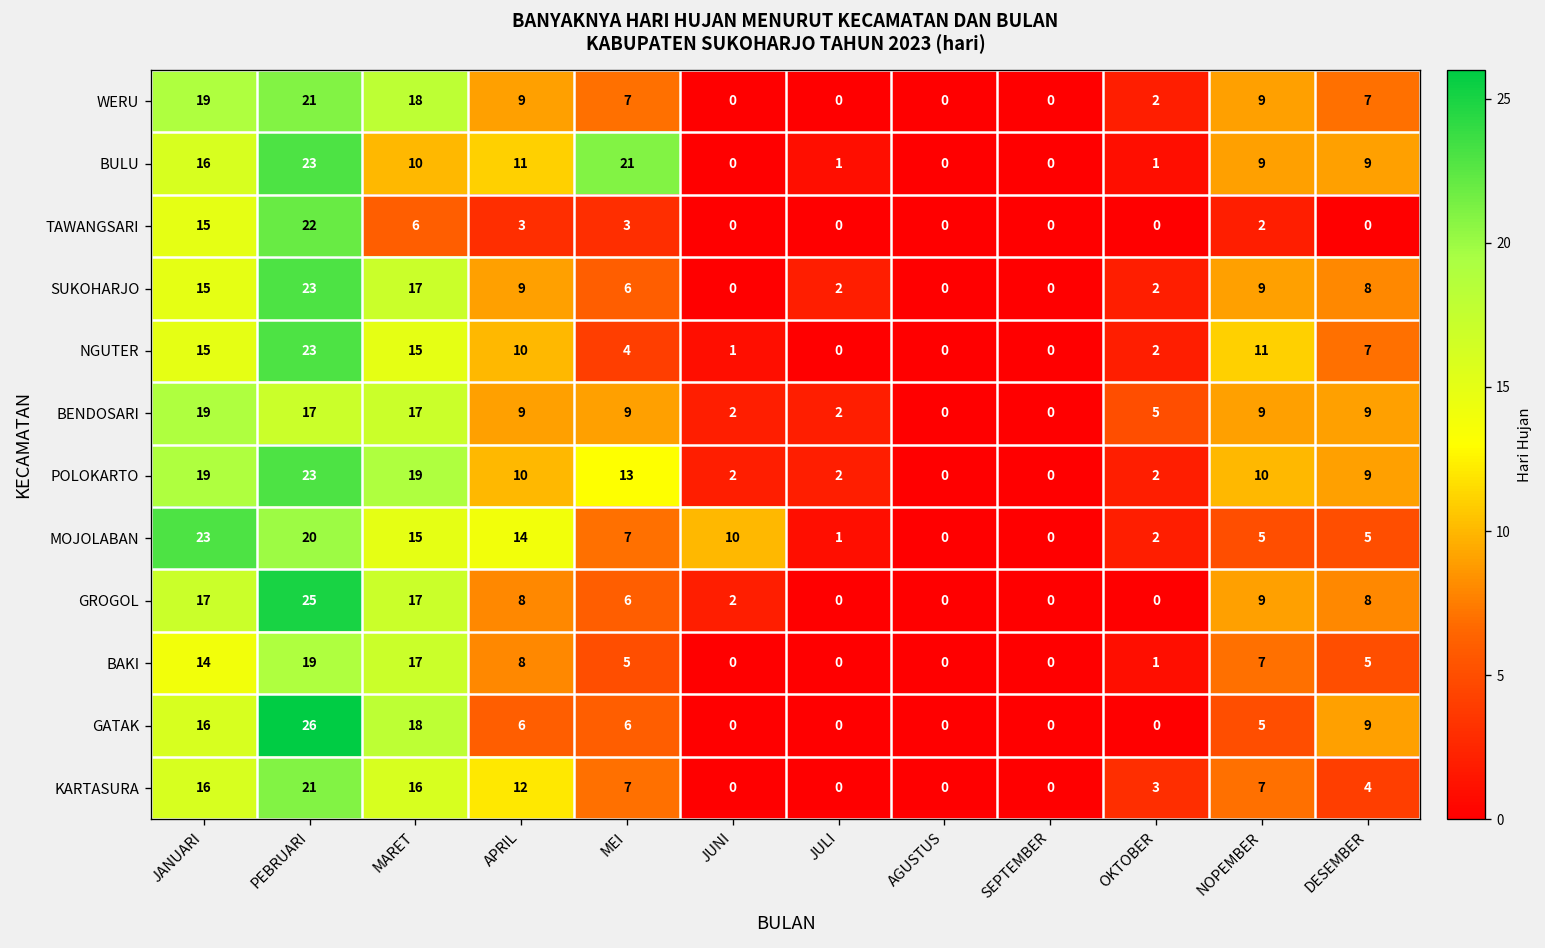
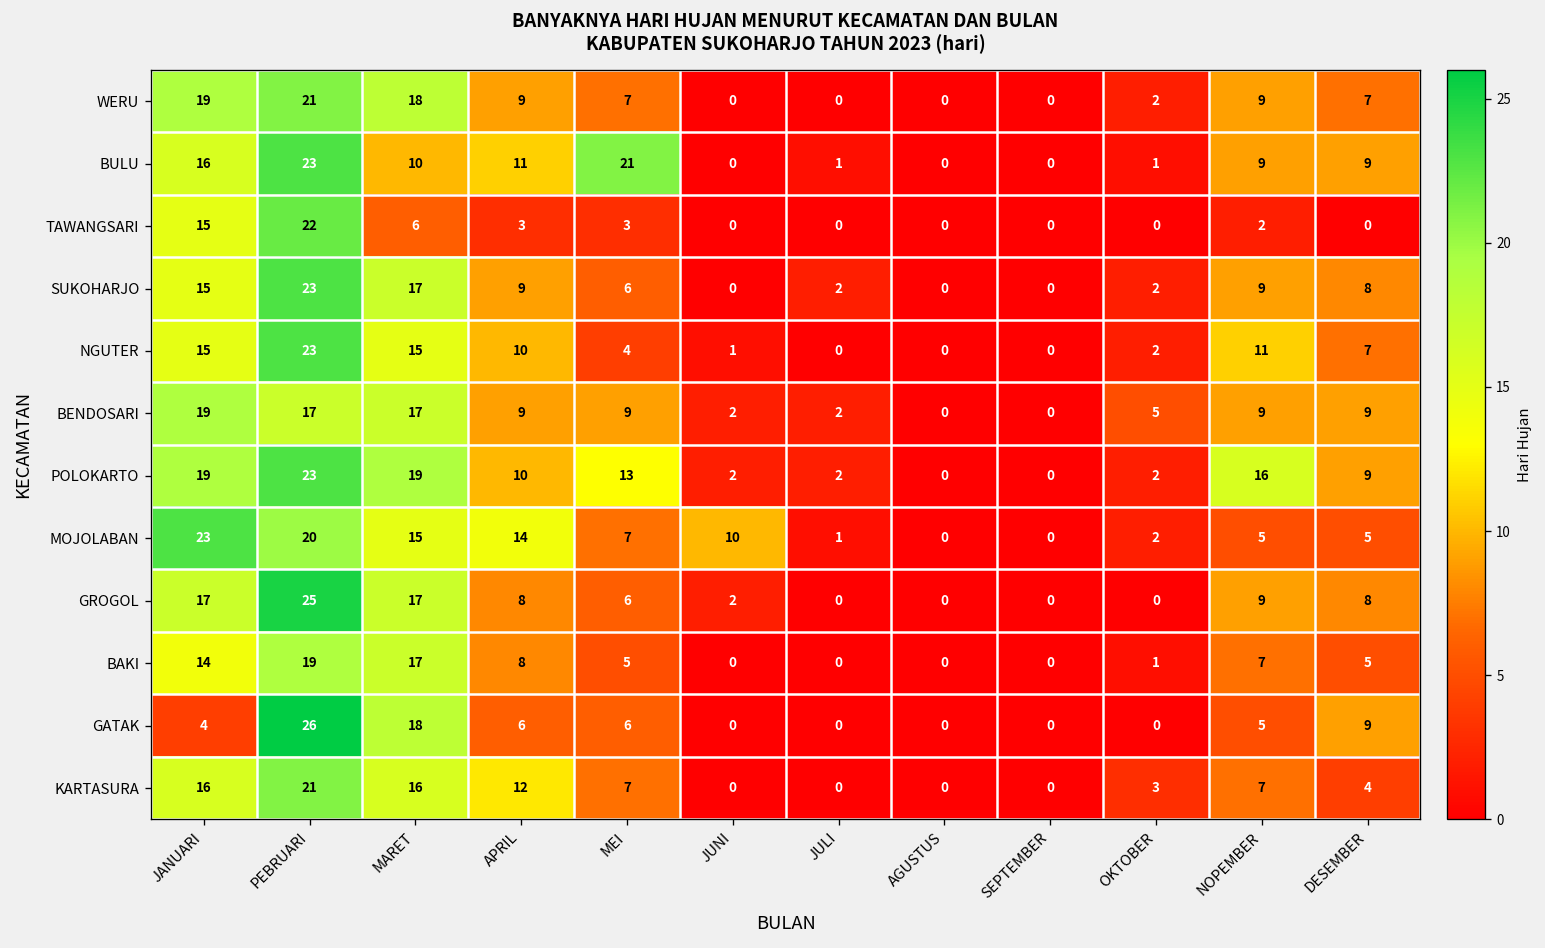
POLOKARTO, NOPEMBER: 10 -> 16
GATAK, JANUARI: 16 -> 4
